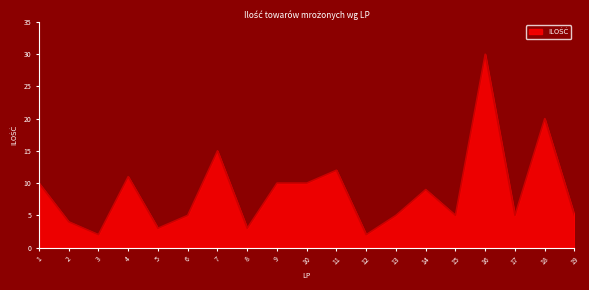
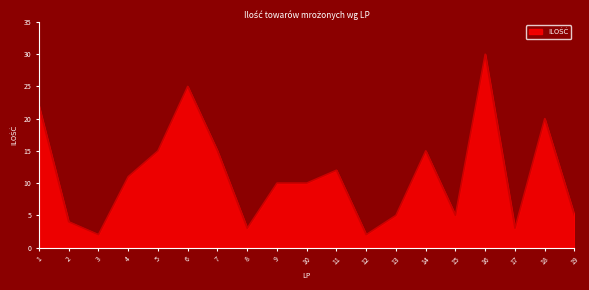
1: 10 -> 22
5: 3 -> 15
6: 5 -> 25
14: 9 -> 15
17: 5 -> 3
